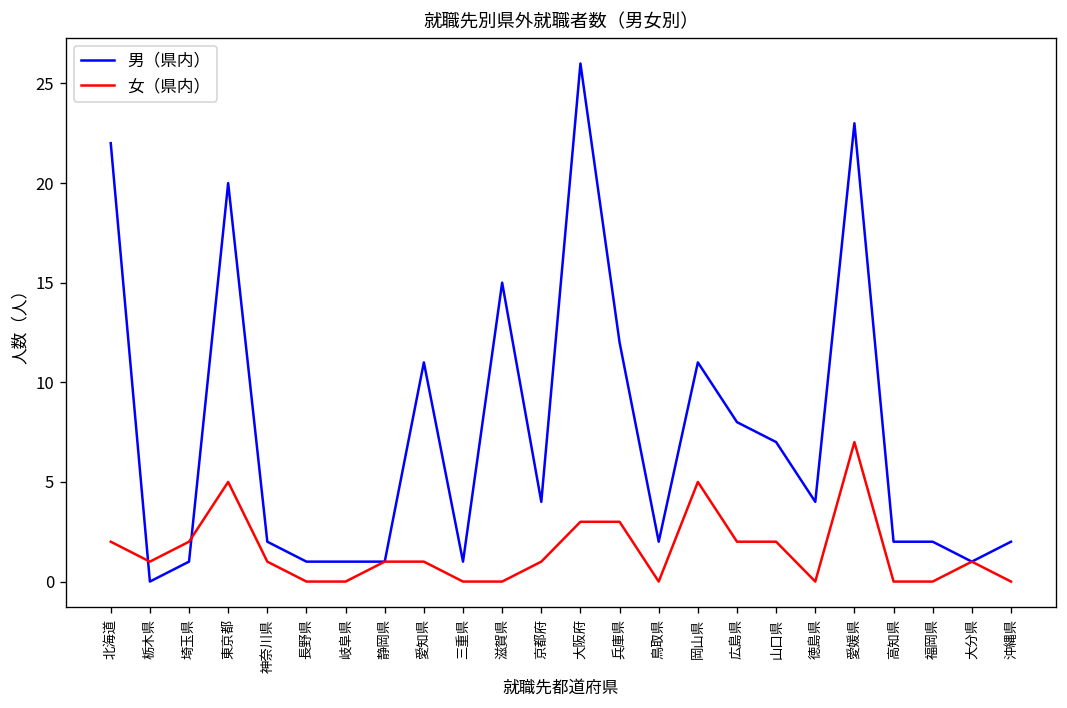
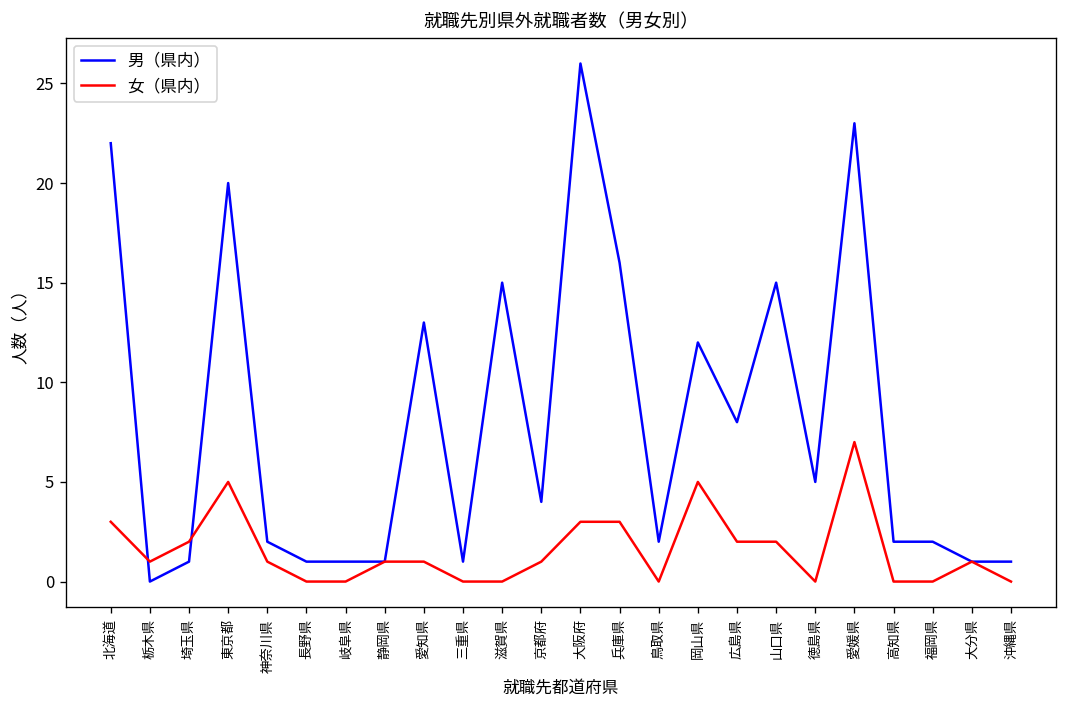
女（県内）, 北海道: 2 -> 3
男（県内）, 愛知県: 11 -> 13
男（県内）, 兵庫県: 12 -> 16
男（県内）, 岡山県: 11 -> 12
男（県内）, 山口県: 7 -> 15
男（県内）, 徳島県: 4 -> 5
男（県内）, 沖縄県: 2 -> 1
